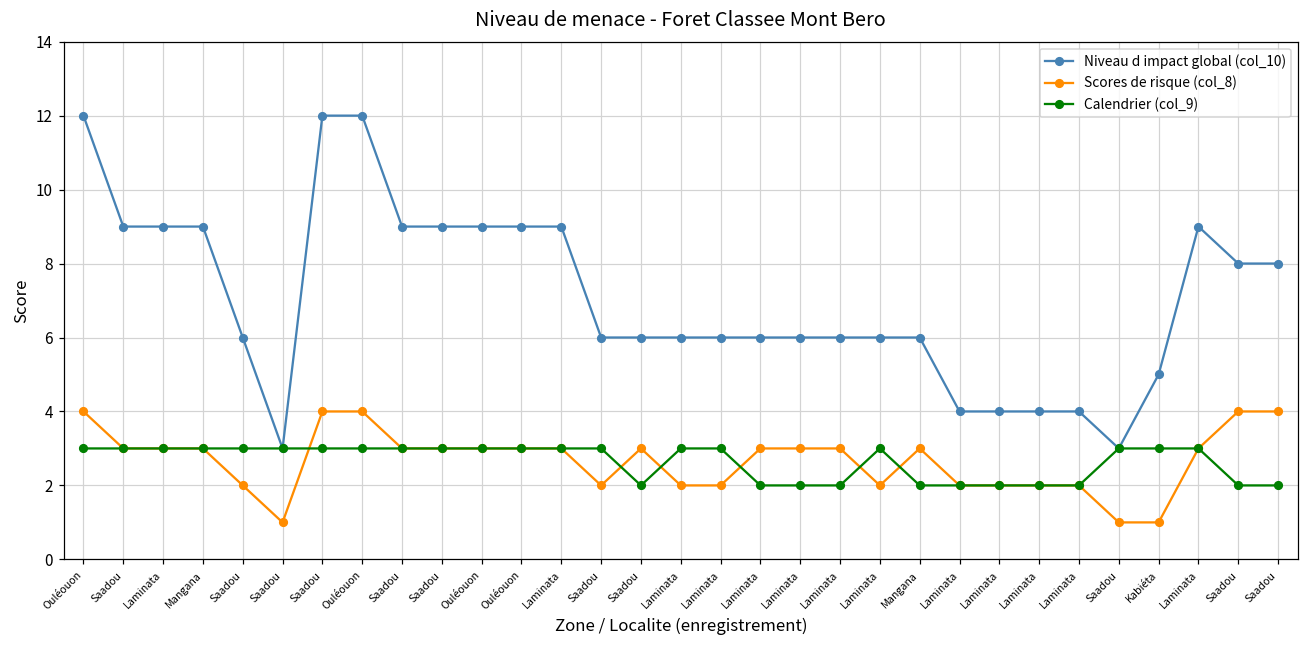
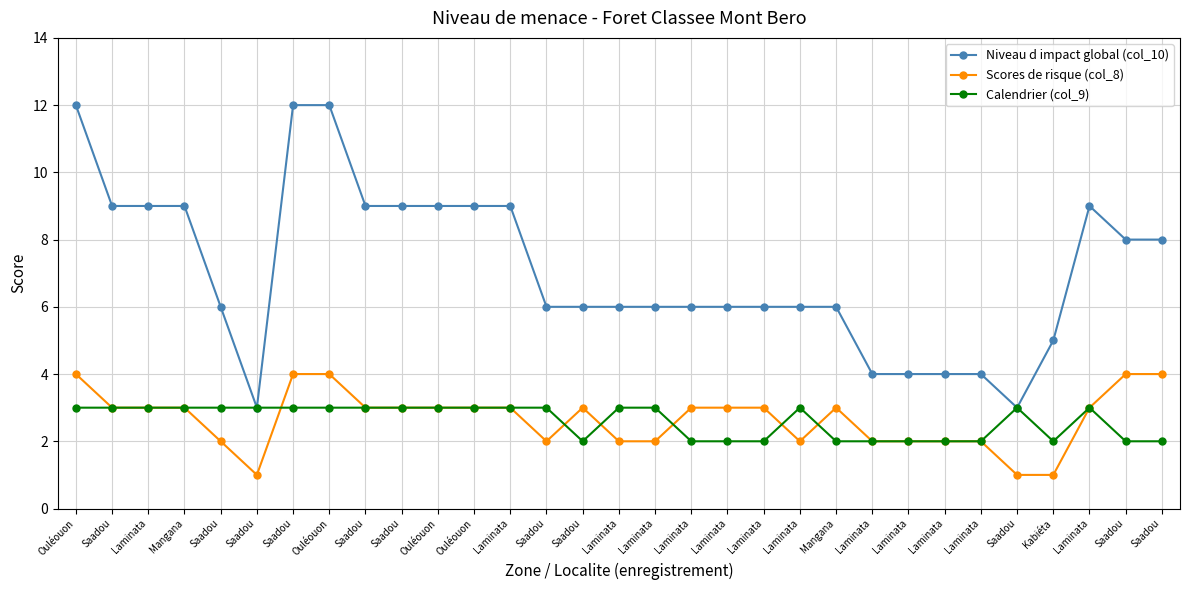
Calendrier (col_9), Kabiéta: 3 -> 2
